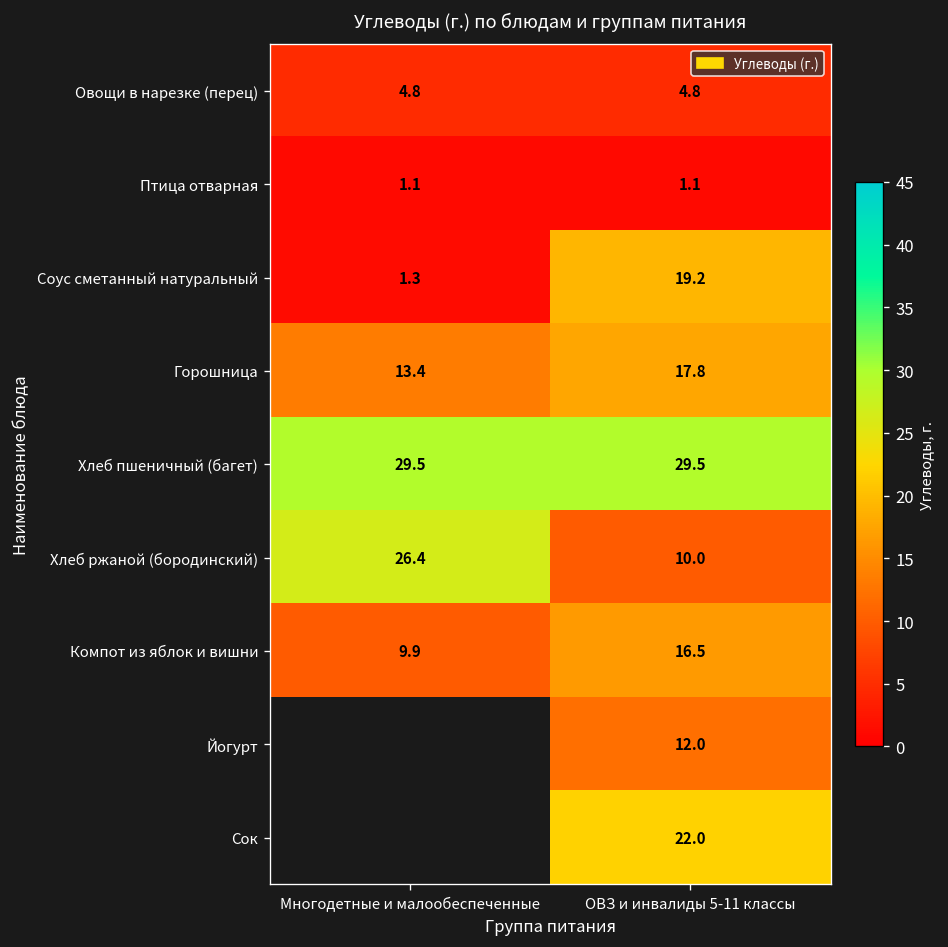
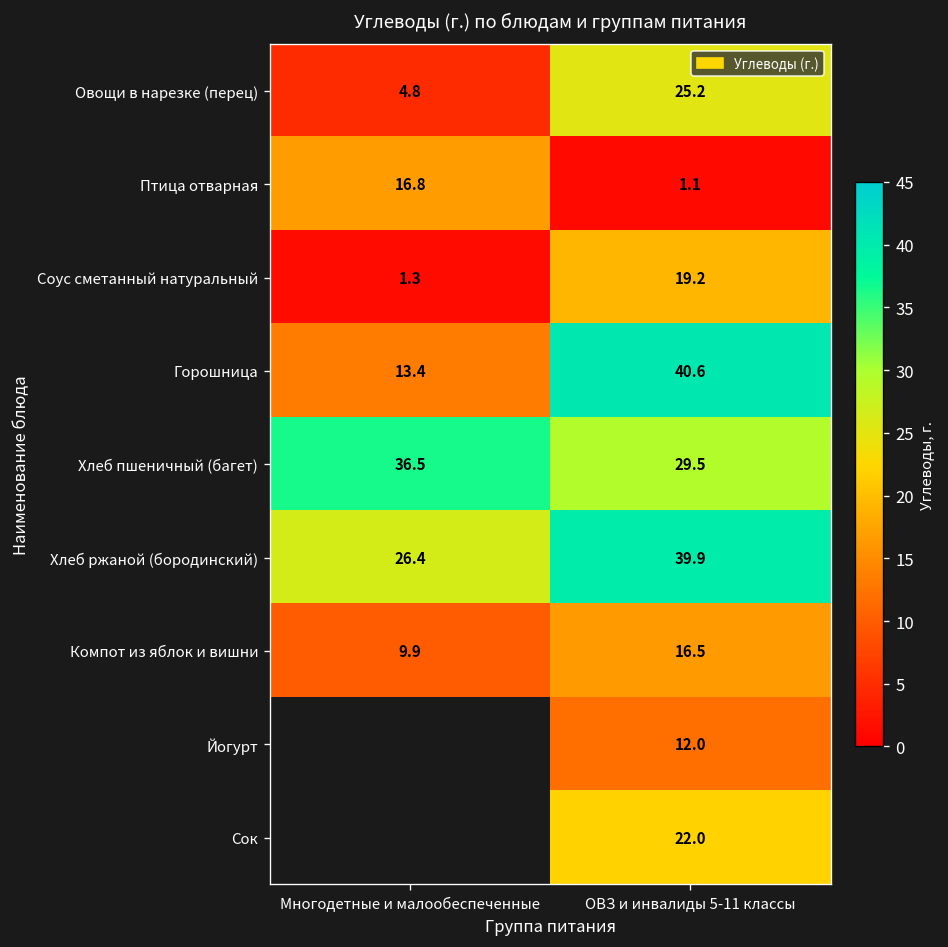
Овощи в нарезке (перец), ОВЗ и инвалиды 5-11 классы: 4.8 -> 25.2
Птица отварная, Многодетные и малообеспеченные: 1.1 -> 16.8
Горошница, ОВЗ и инвалиды 5-11 классы: 17.8 -> 40.6
Хлеб пшеничный (багет), Многодетные и малообеспеченные: 29.5 -> 36.5
Хлеб ржаной (бородинский), ОВЗ и инвалиды 5-11 классы: 10.0 -> 39.9
